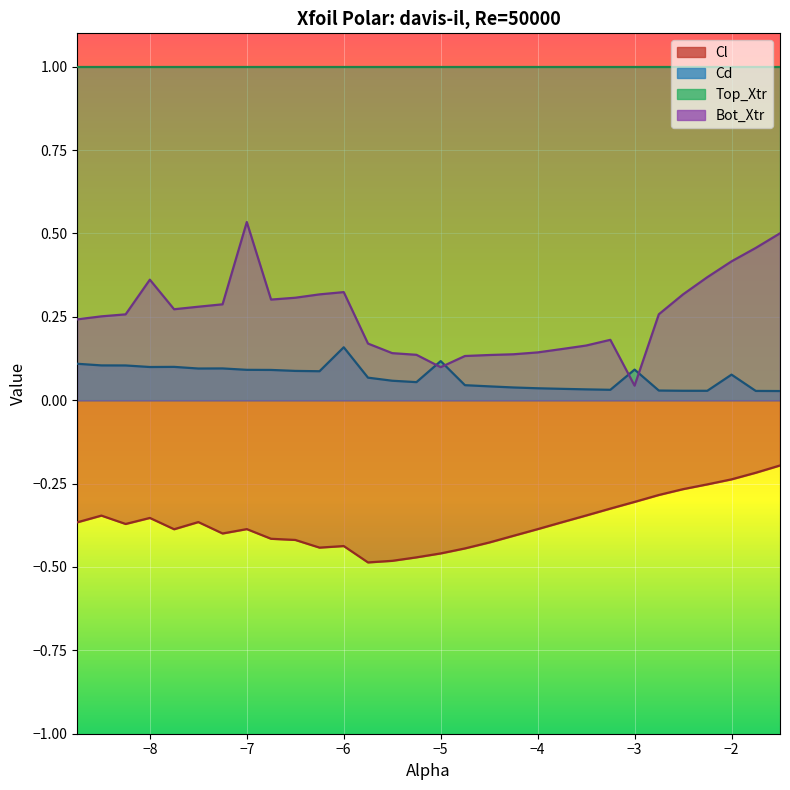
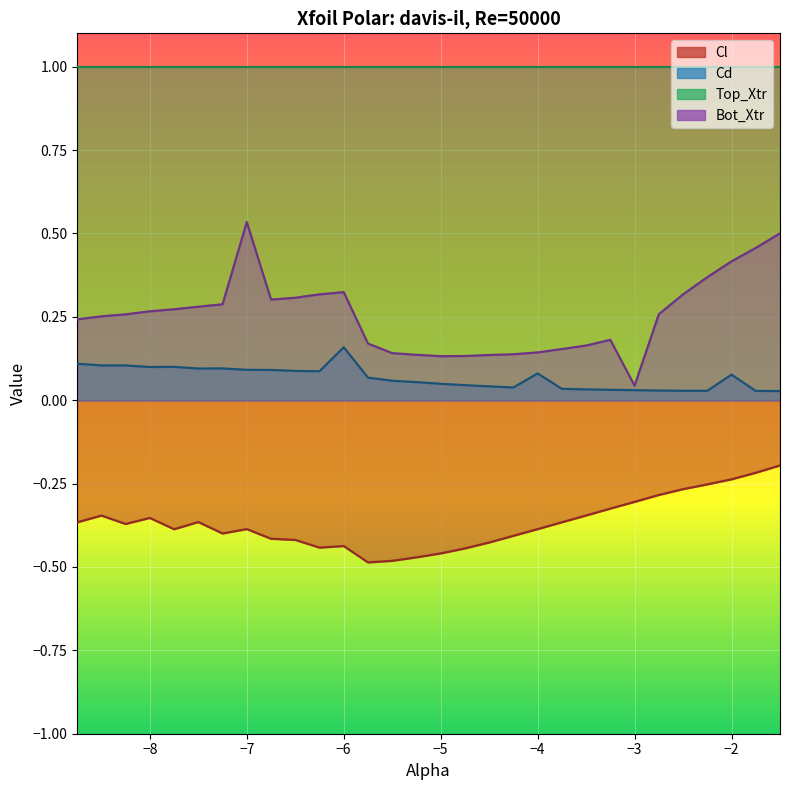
Bot_Xtr, −8: 0.36 -> 0.27
Cd, −5: 0.12 -> 0.05
Bot_Xtr, −5: 0.10 -> 0.13
Cd, −4: 0.04 -> 0.08
Cd, −3: 0.09 -> 0.03
